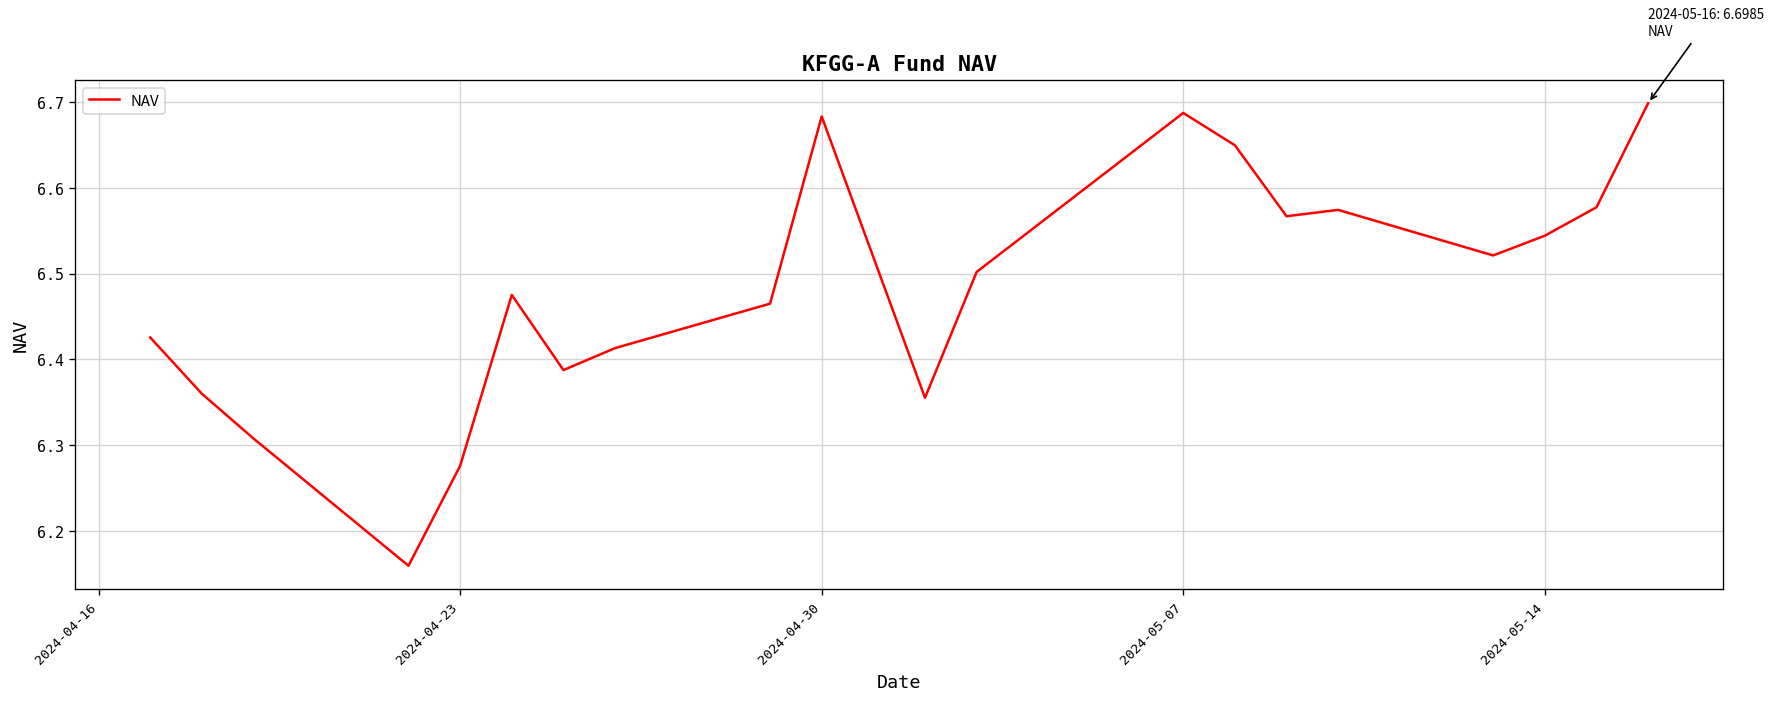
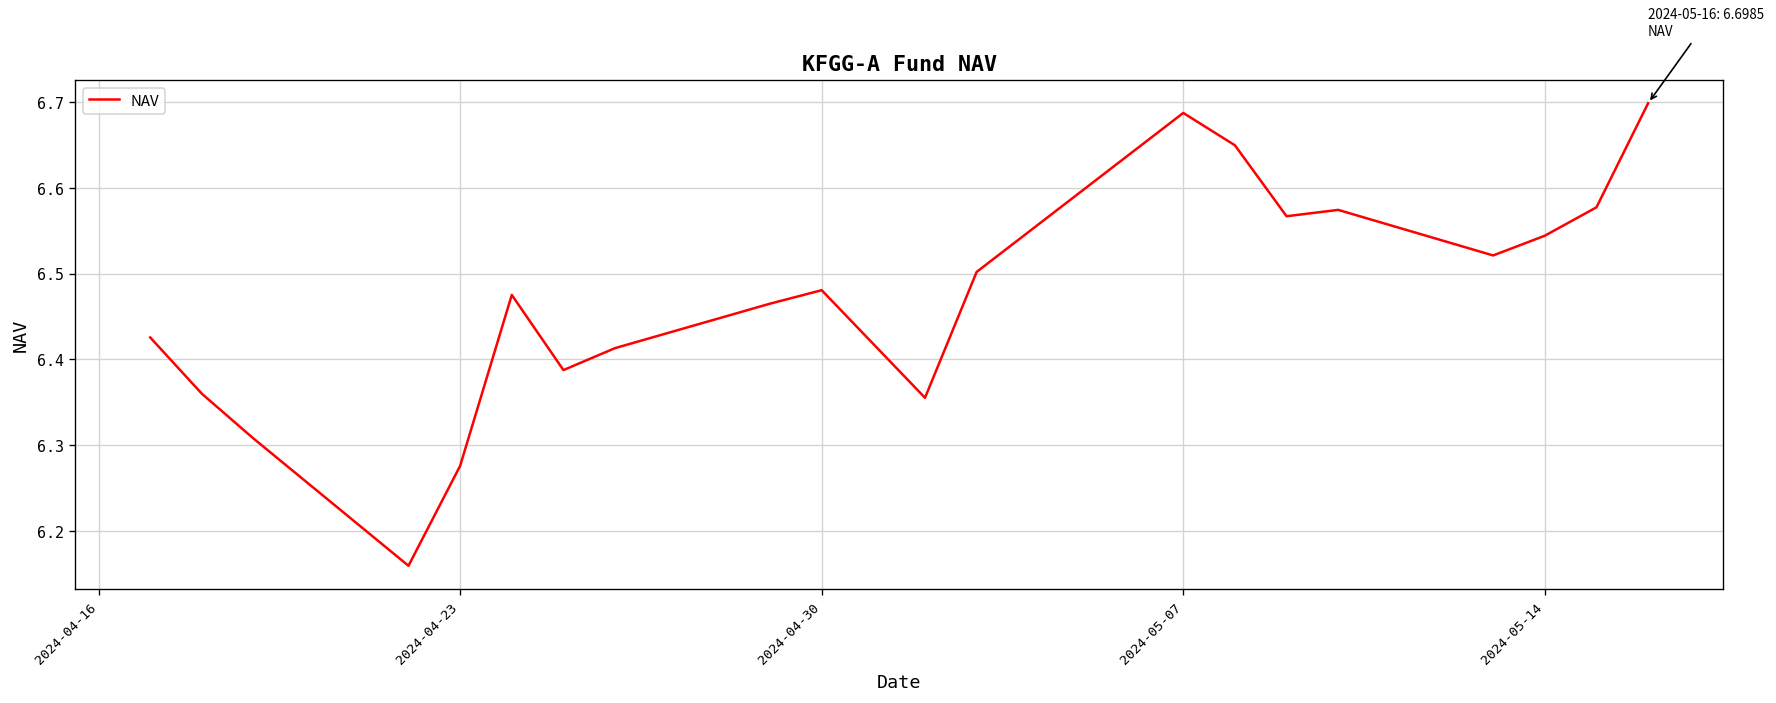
2024-04-30: 6.68 -> 6.48
